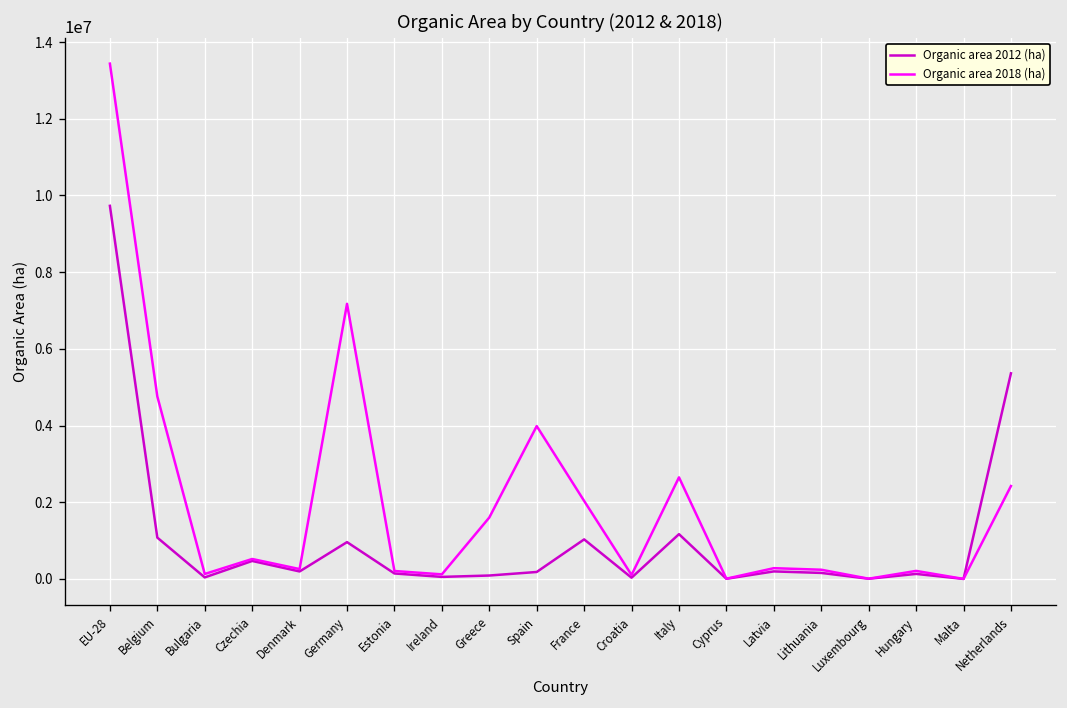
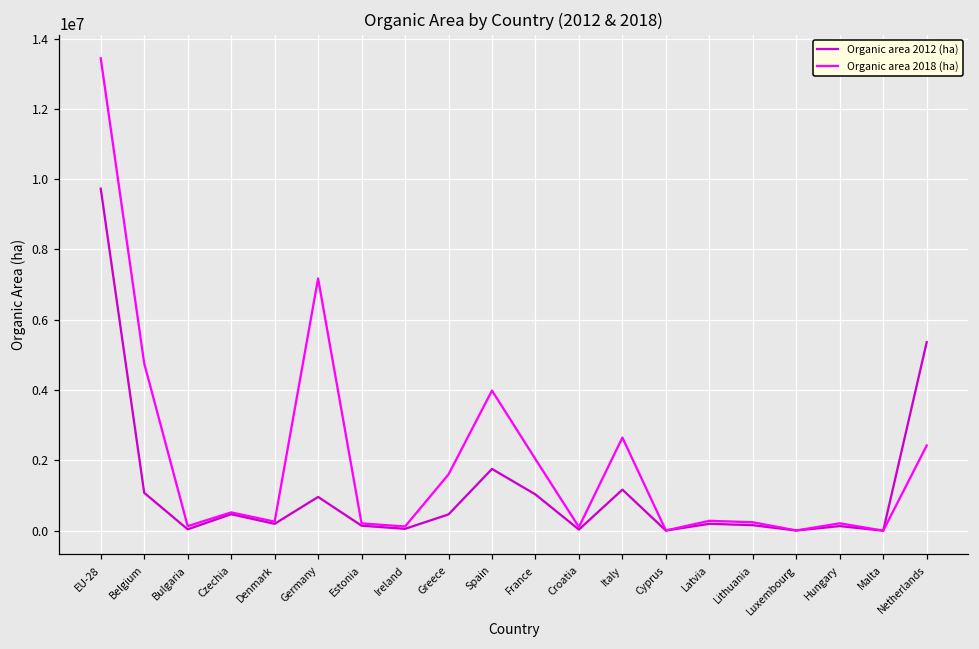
Organic area 2012 (ha), Greece: 100000 -> 500000
Organic area 2012 (ha), Spain: 200000 -> 1800000
